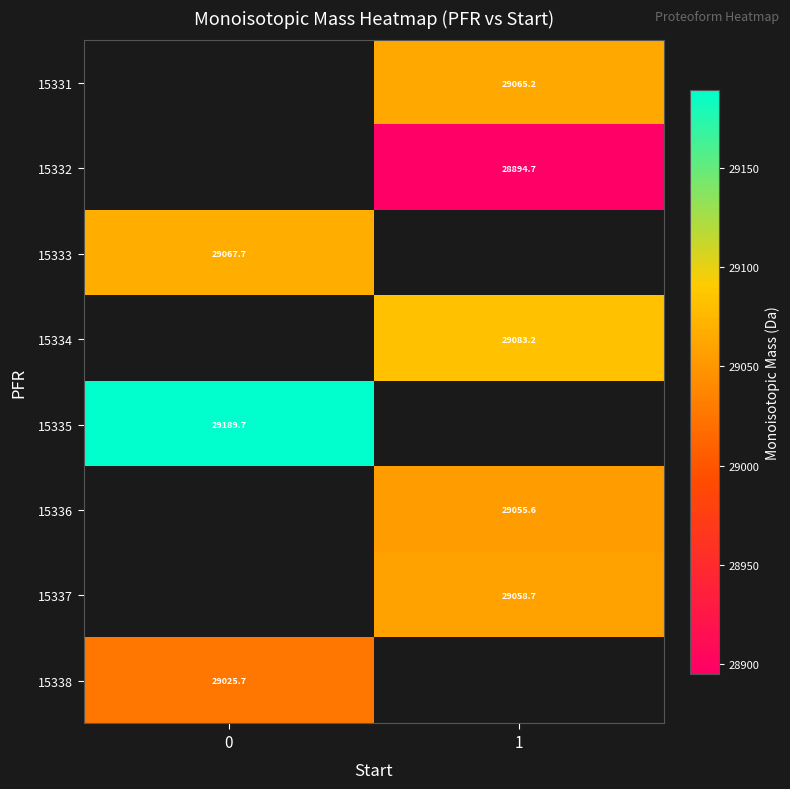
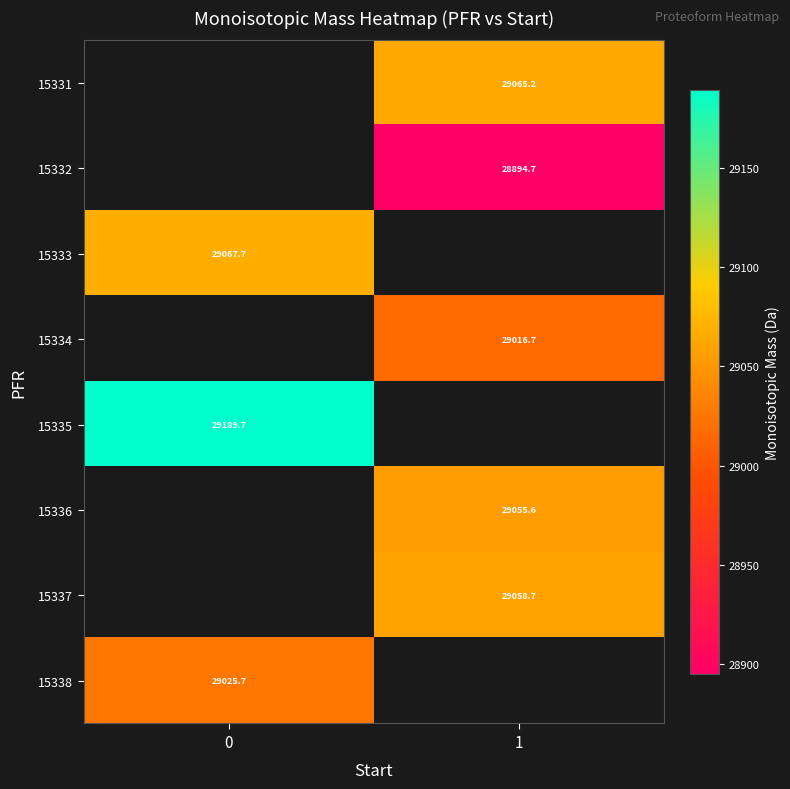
15334, 1: 29083.2 -> 29016.7
